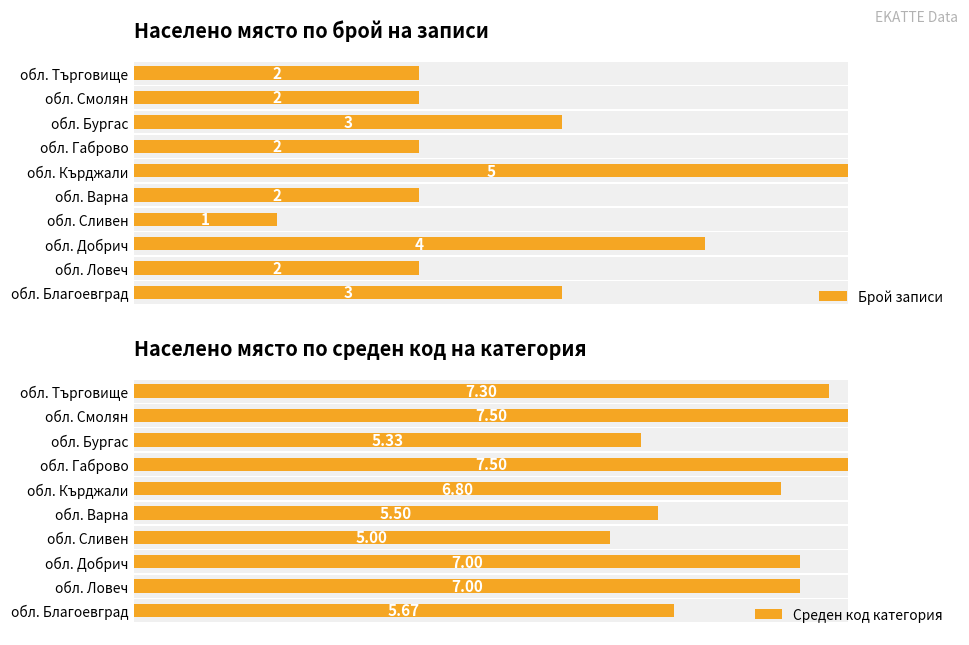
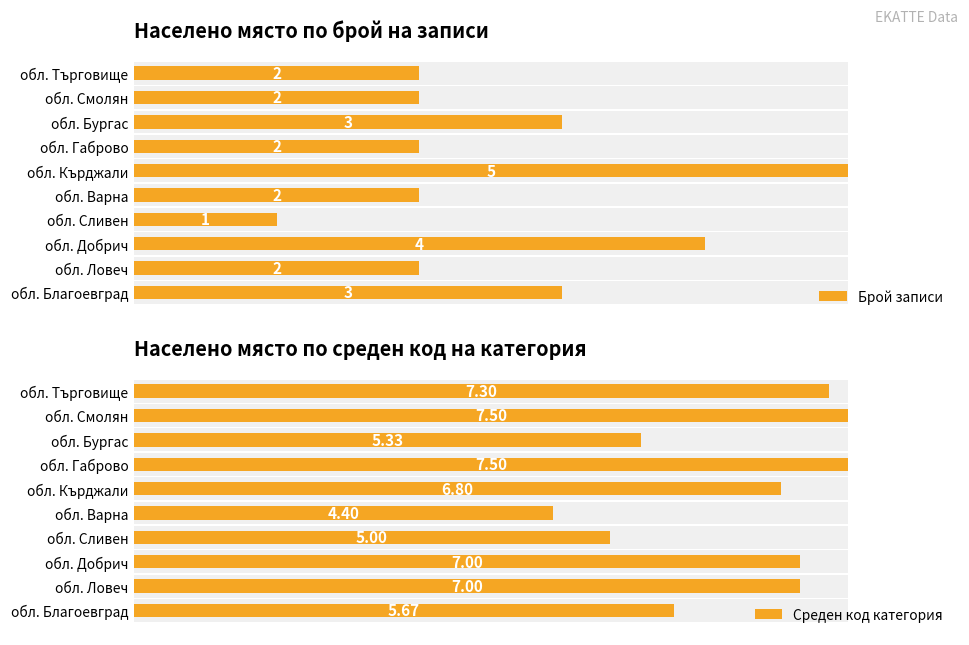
Населено място по среден код на категория, Среден код категория, обл. Варна: 5.50 -> 4.40
